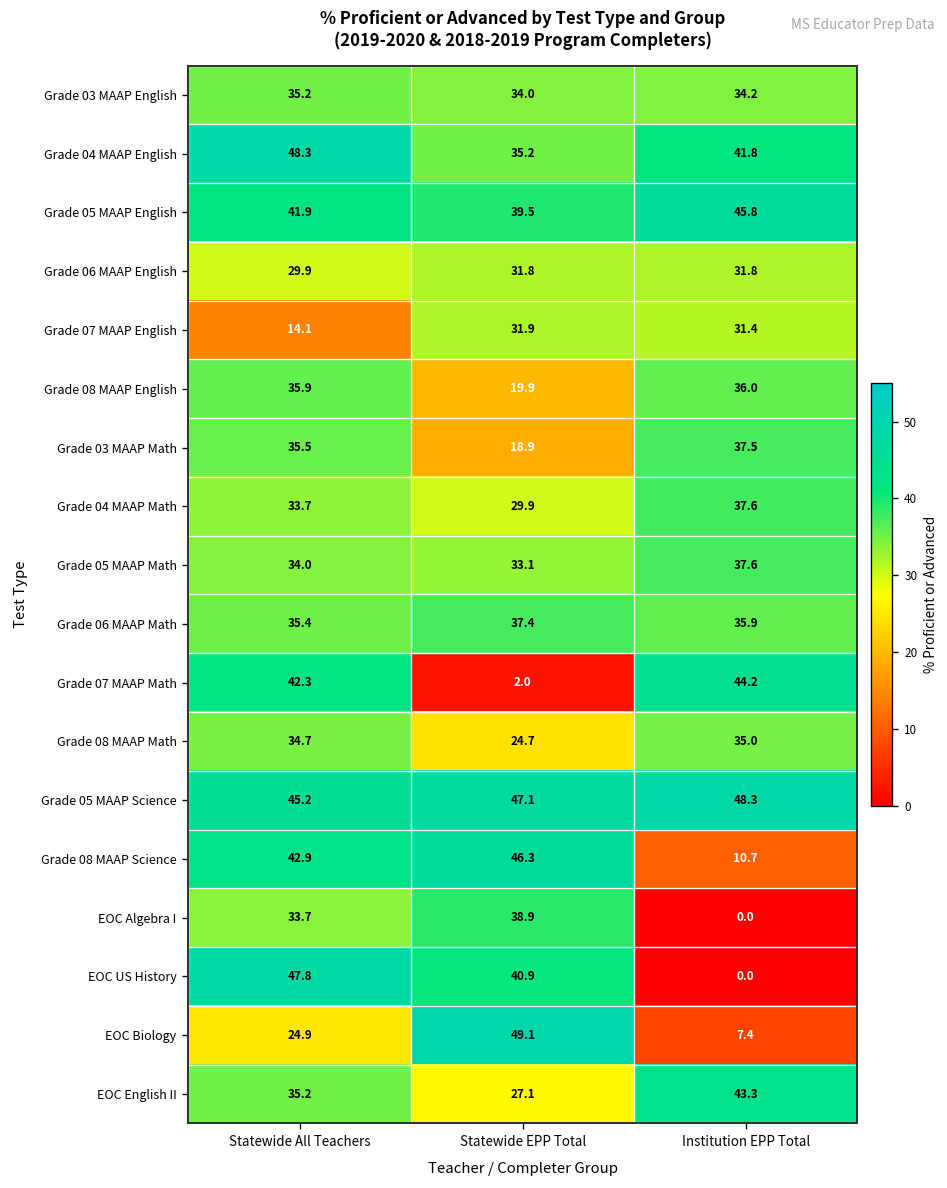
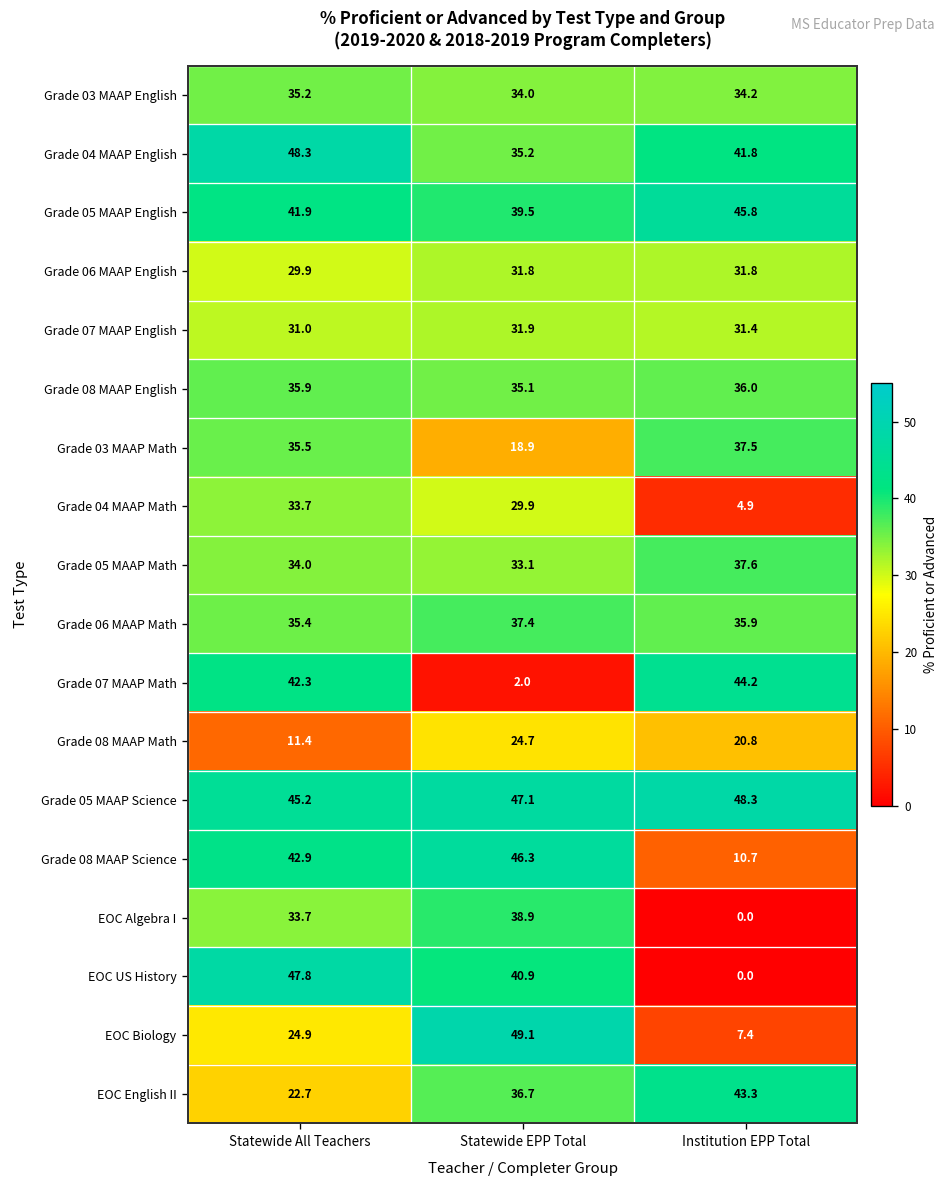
Grade 07 MAAP English, Statewide All Teachers: 14.1 -> 31.0
Grade 08 MAAP English, Statewide EPP Total: 19.9 -> 35.1
Grade 04 MAAP Math, Institution EPP Total: 37.6 -> 4.9
Grade 08 MAAP Math, Statewide All Teachers: 34.7 -> 11.4
Grade 08 MAAP Math, Institution EPP Total: 35.0 -> 20.8
EOC English II, Statewide All Teachers: 35.2 -> 22.7
EOC English II, Statewide EPP Total: 27.1 -> 36.7
